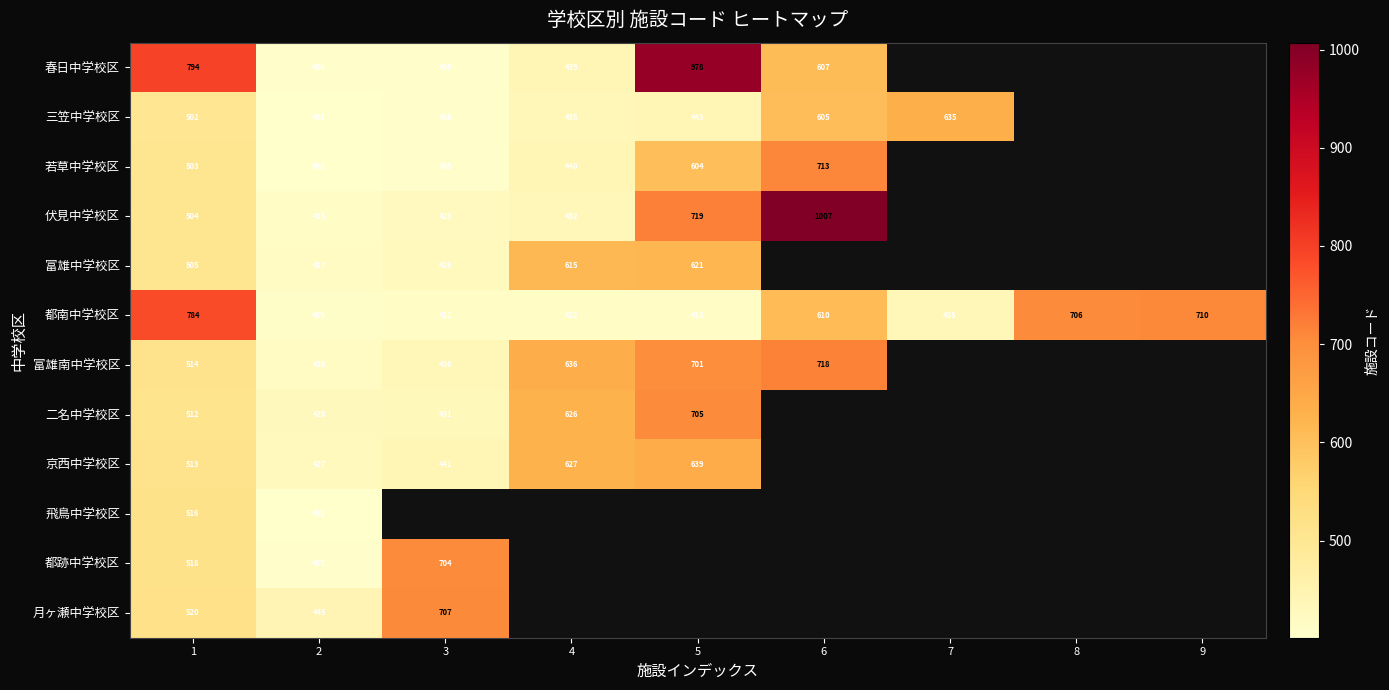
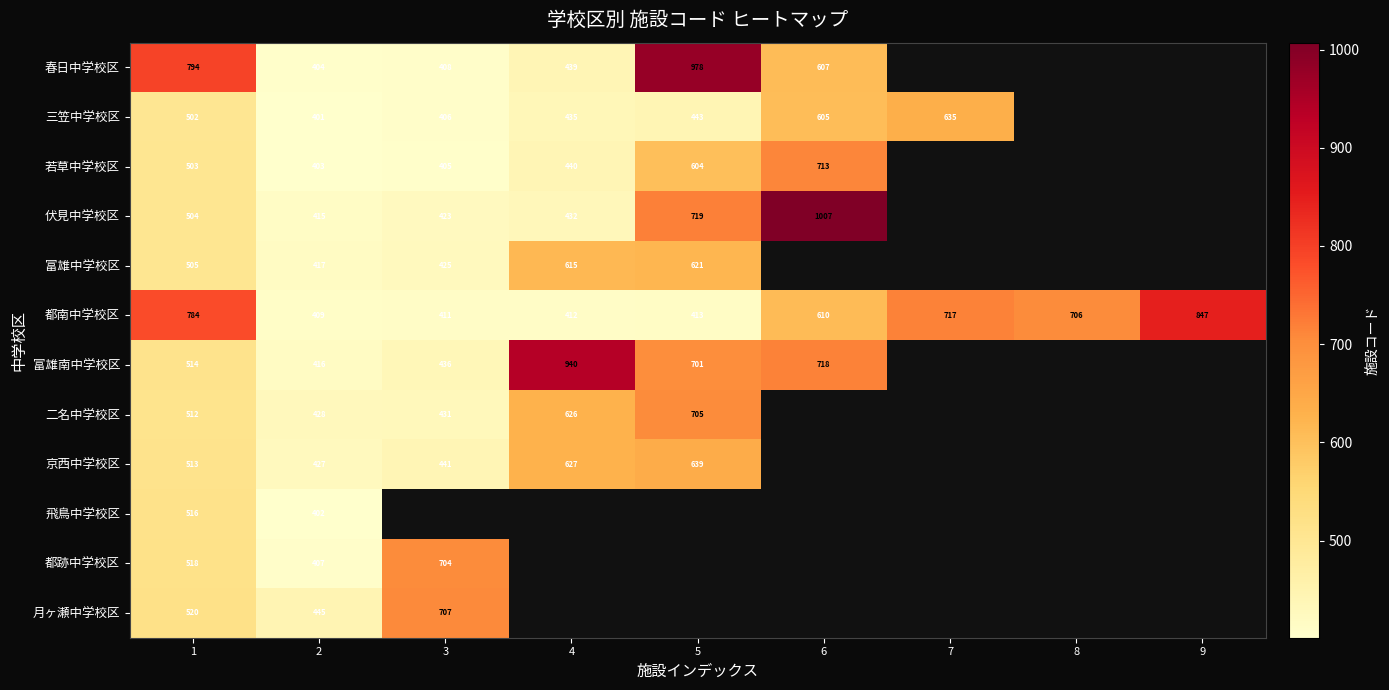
都南中学校区, 7: 435 -> 717
都南中学校区, 9: 710 -> 847
富雄南中学校区, 4: 636 -> 940
